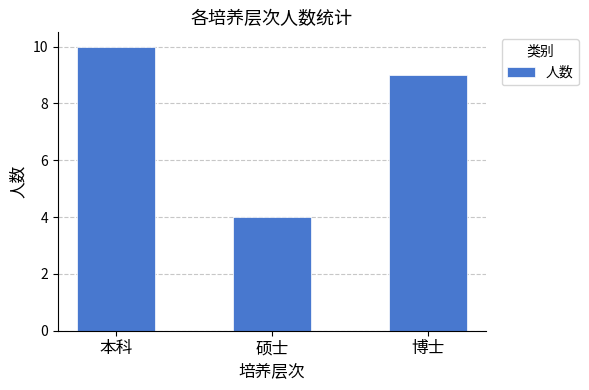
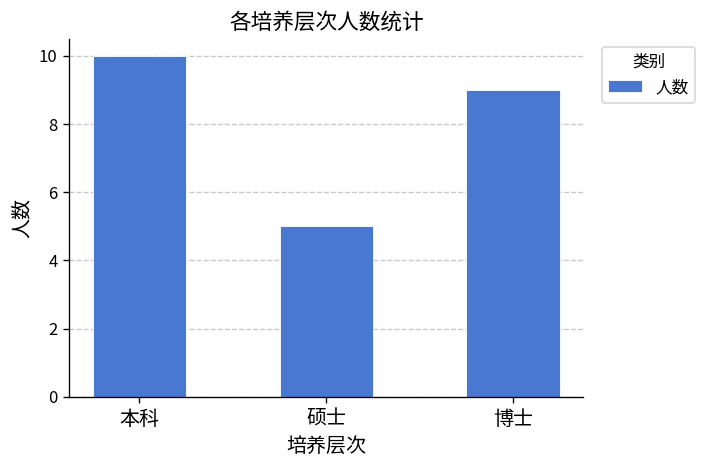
硕士: 4 -> 5
